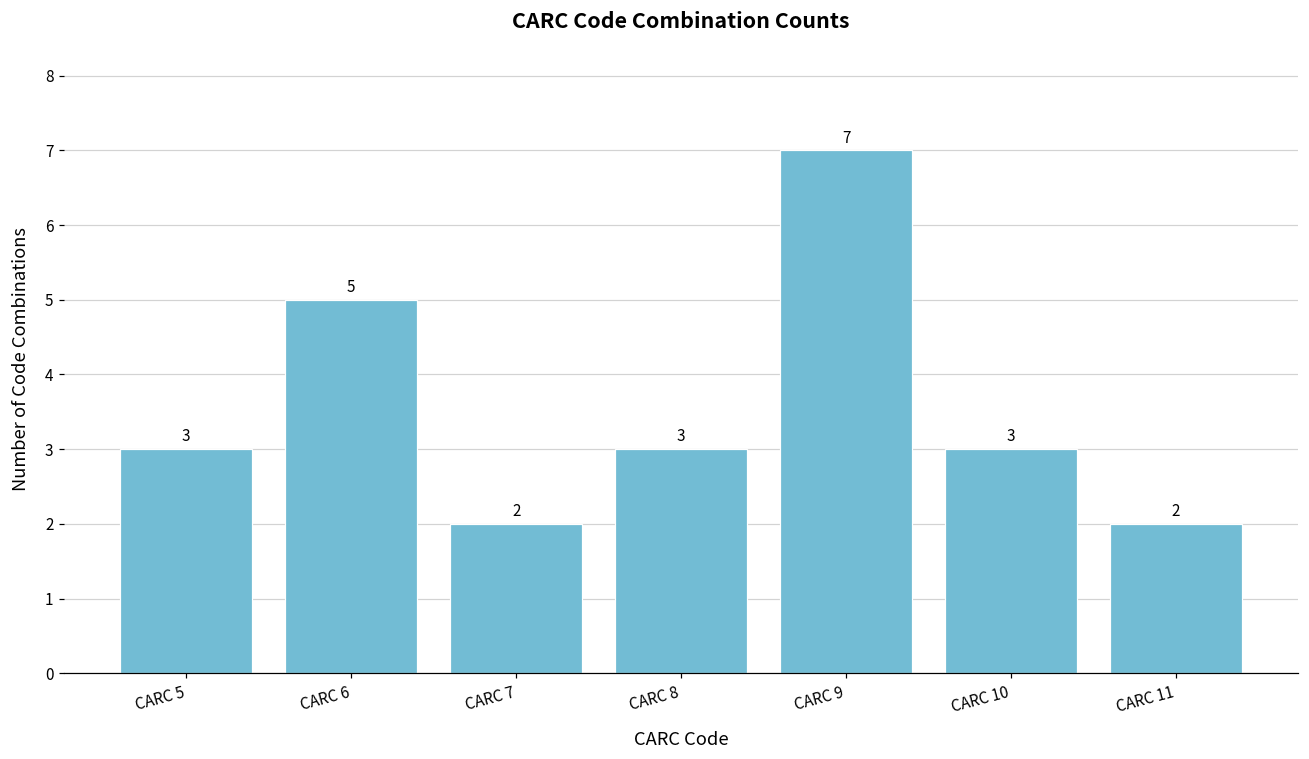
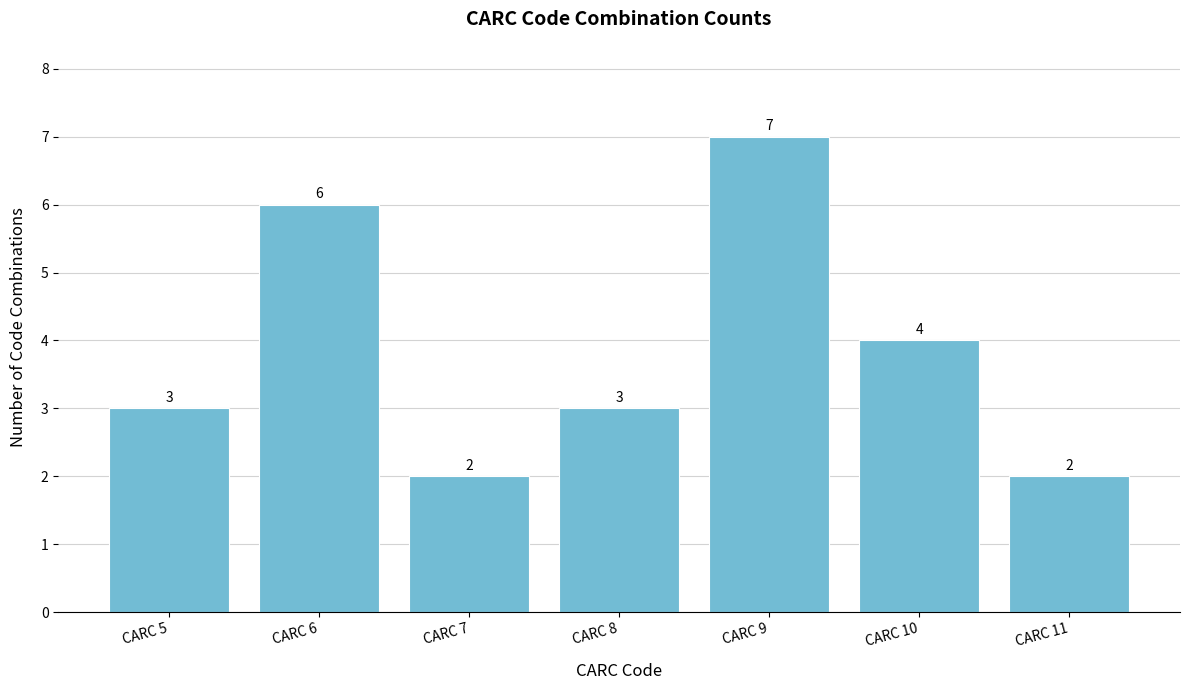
CARC 6: 5 -> 6
CARC 10: 3 -> 4
